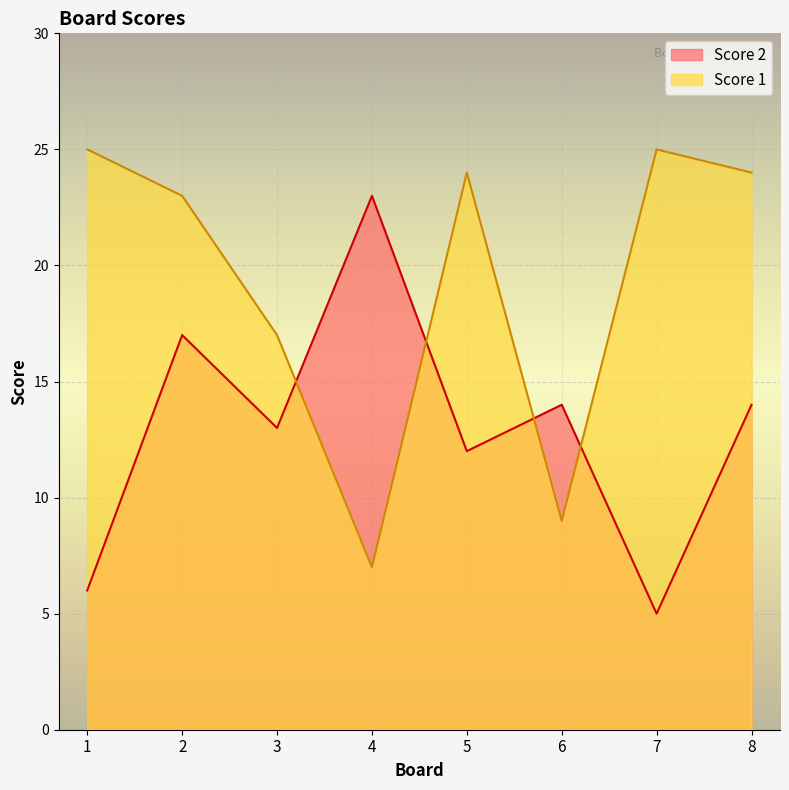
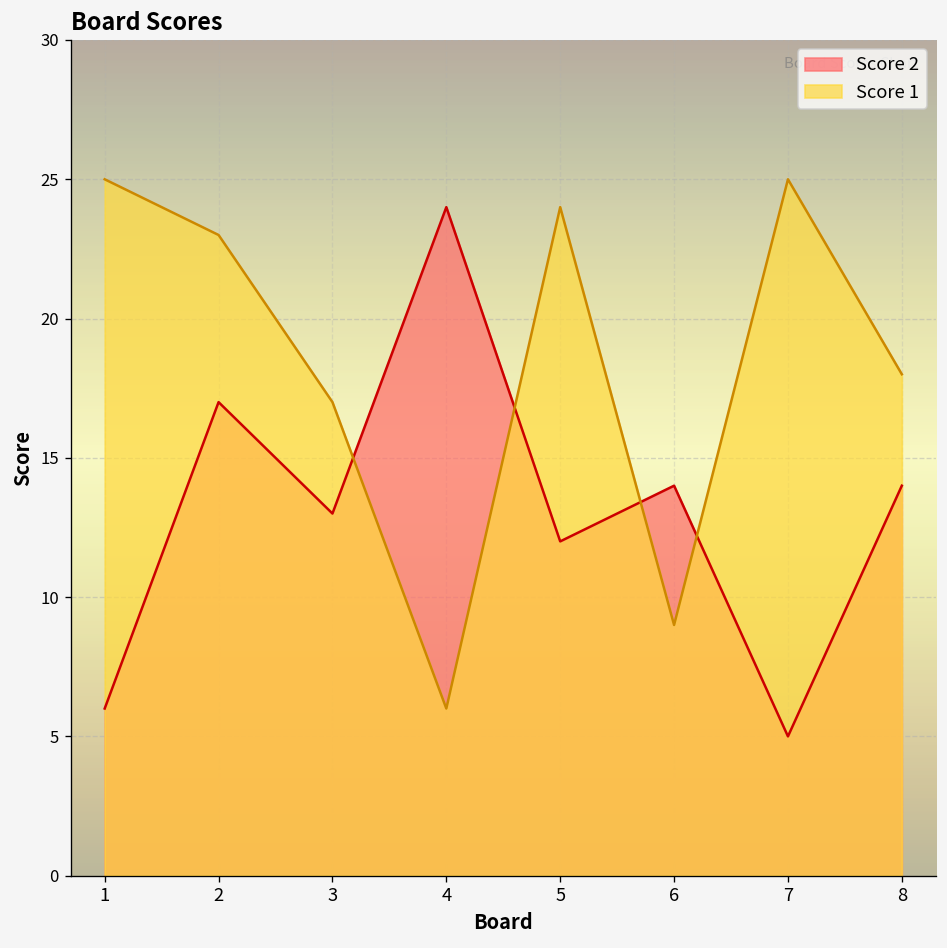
Score 2, 4: 23 -> 24
Score 1, 4: 7 -> 6
Score 1, 8: 24 -> 18
